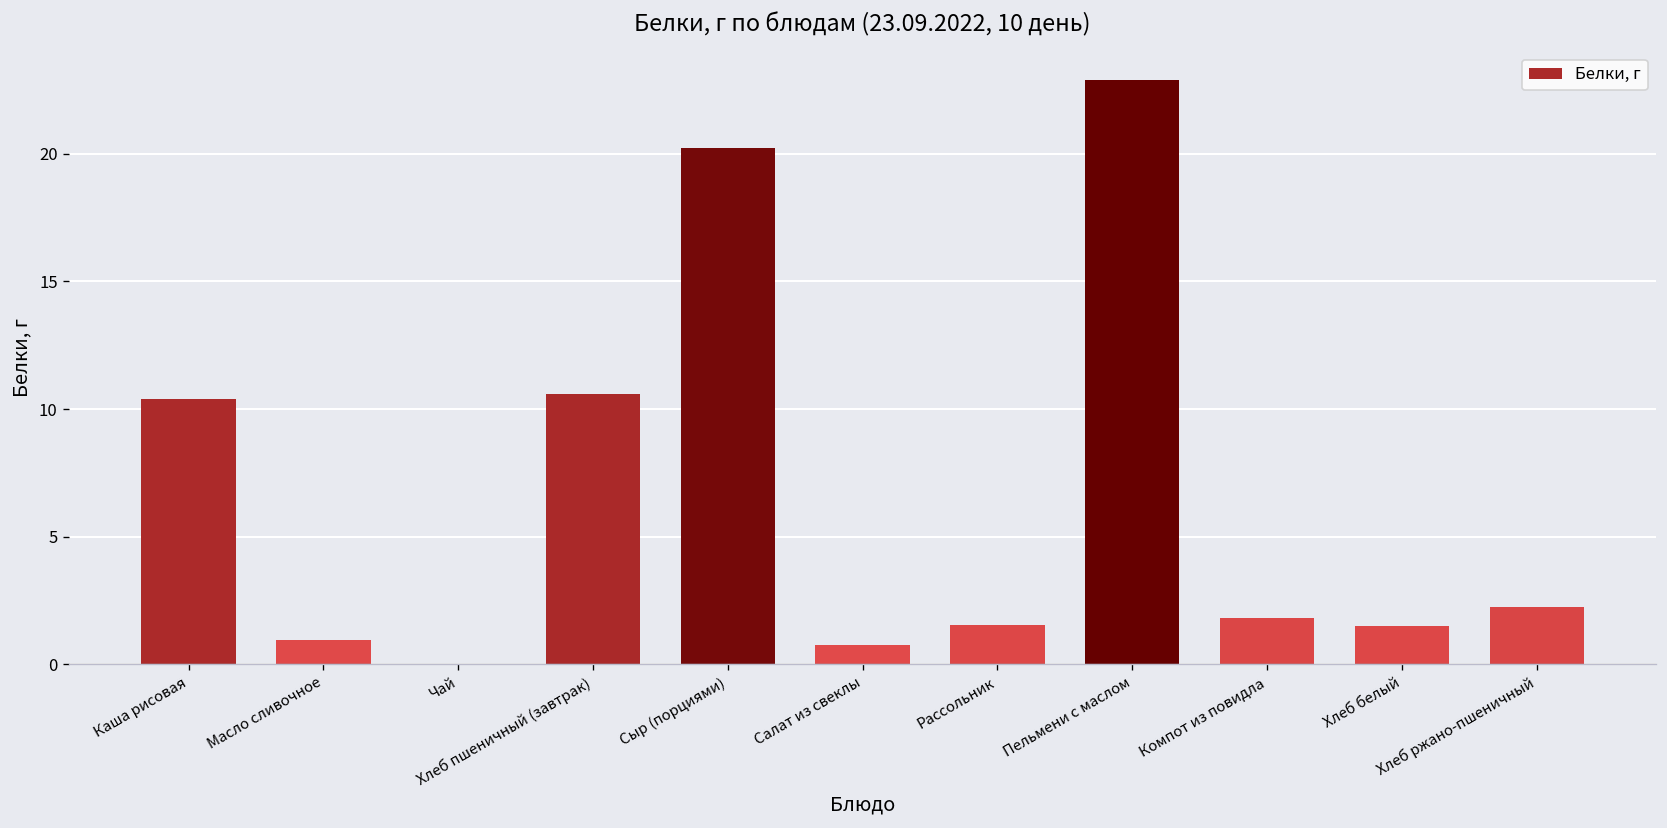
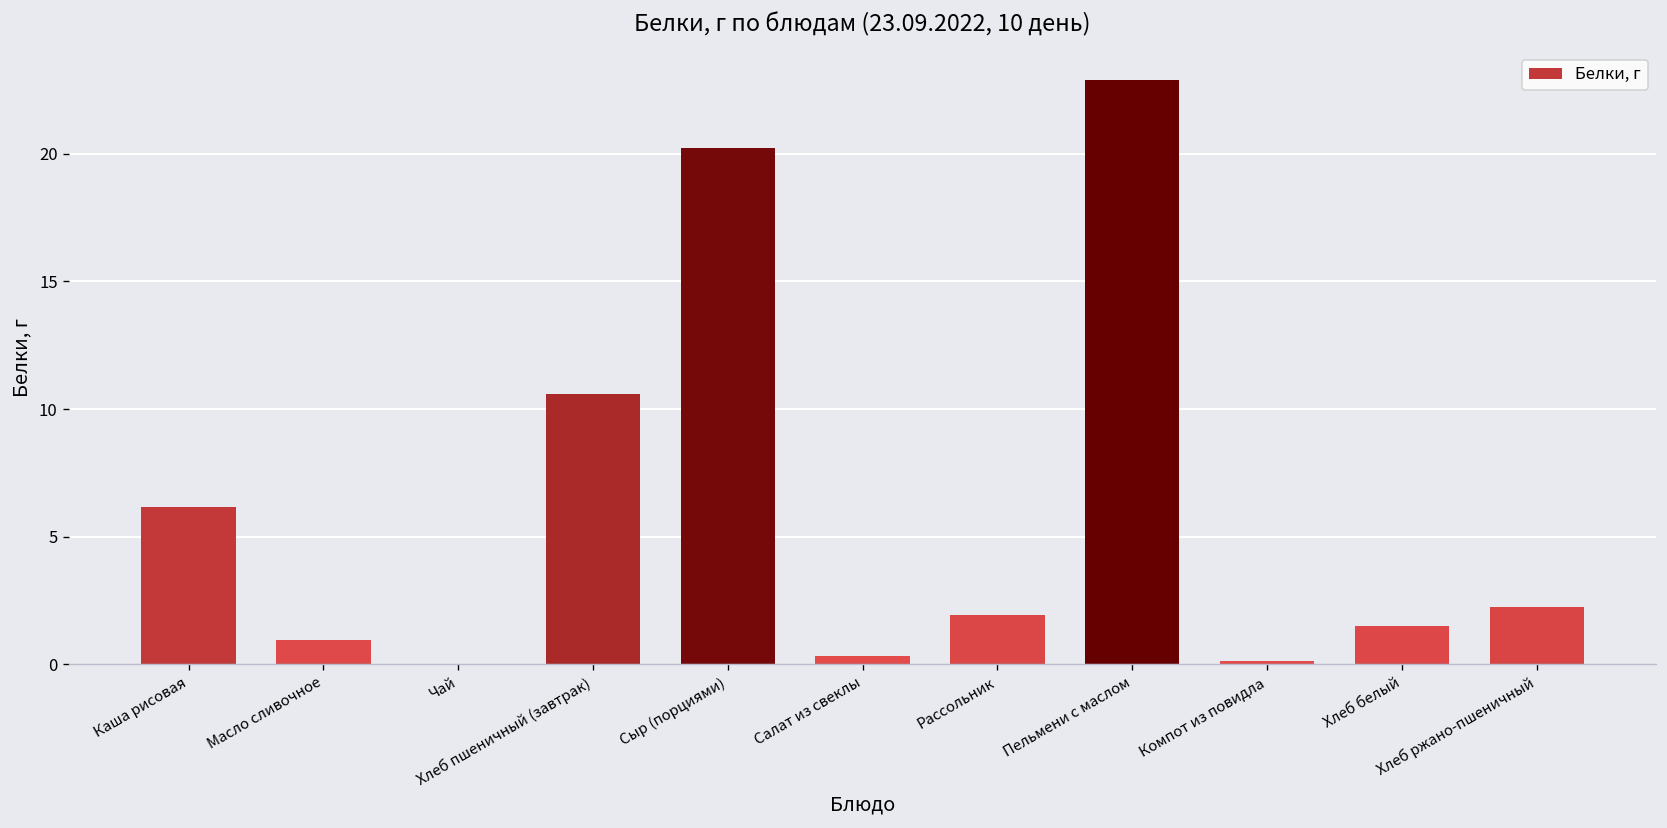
Каша рисовая: 10.4 -> 6.1
Салат из свеклы: 0.7 -> 0.3
Рассольник: 1.5 -> 1.9
Компот из повидла: 1.8 -> 0.1
